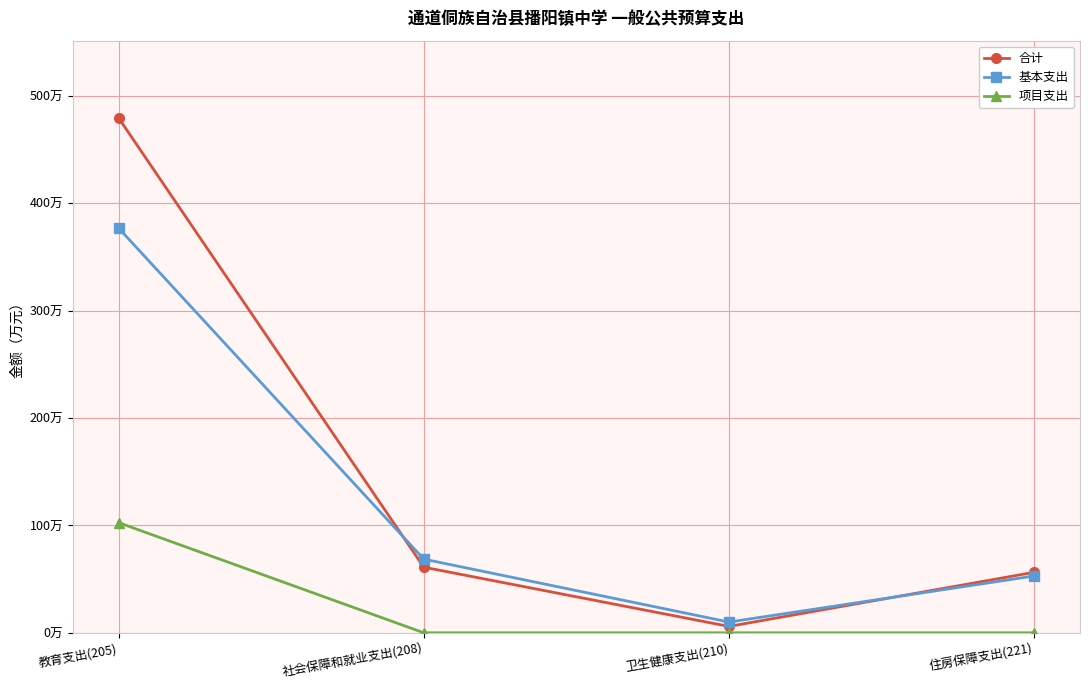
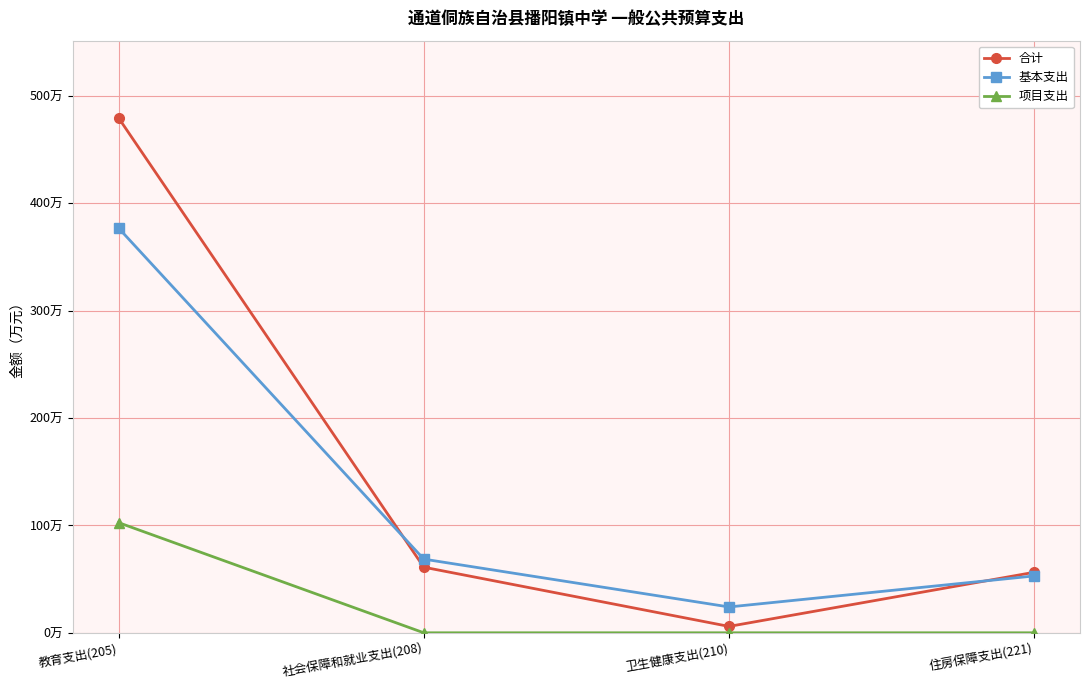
基本支出, 卫生健康支出(210): 10万 -> 24万
